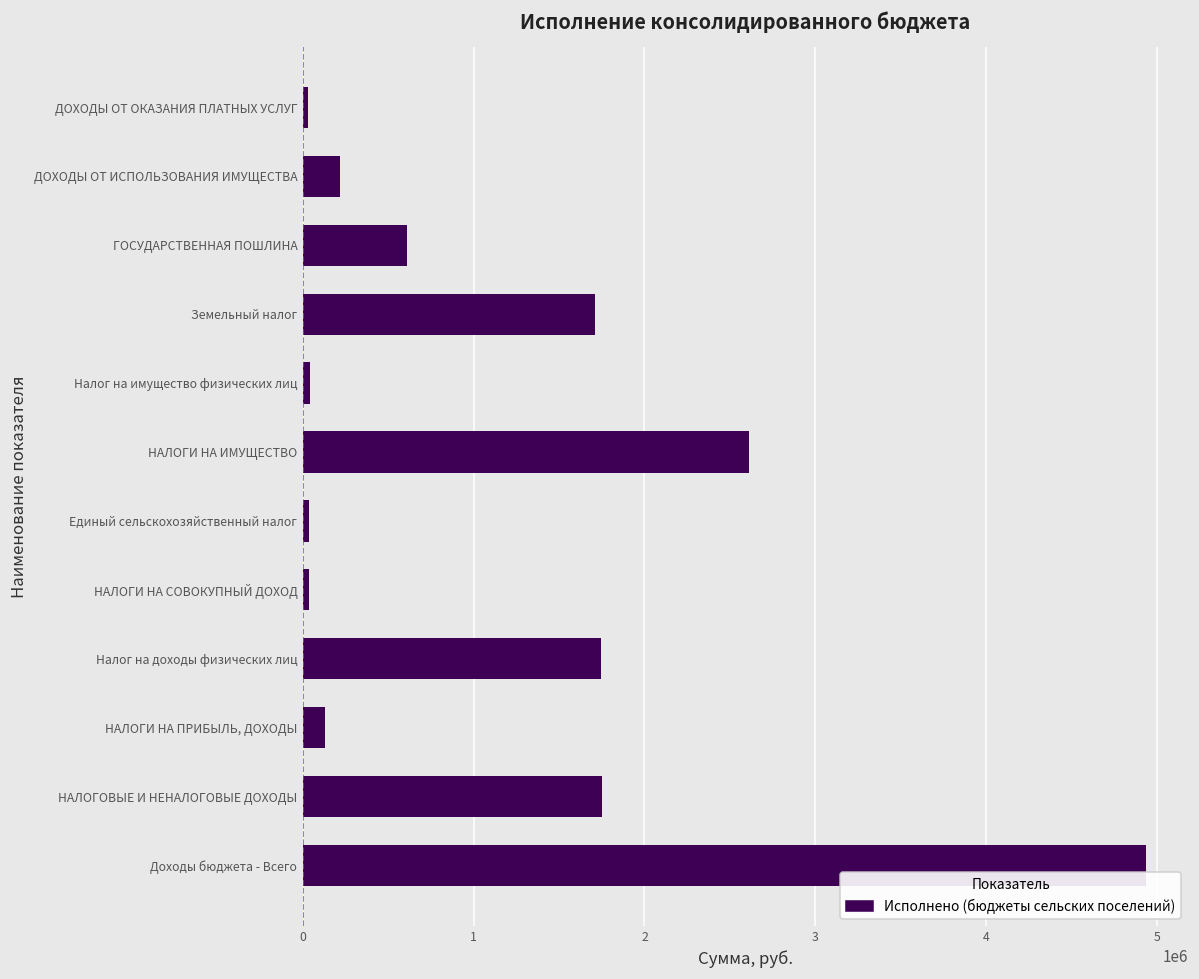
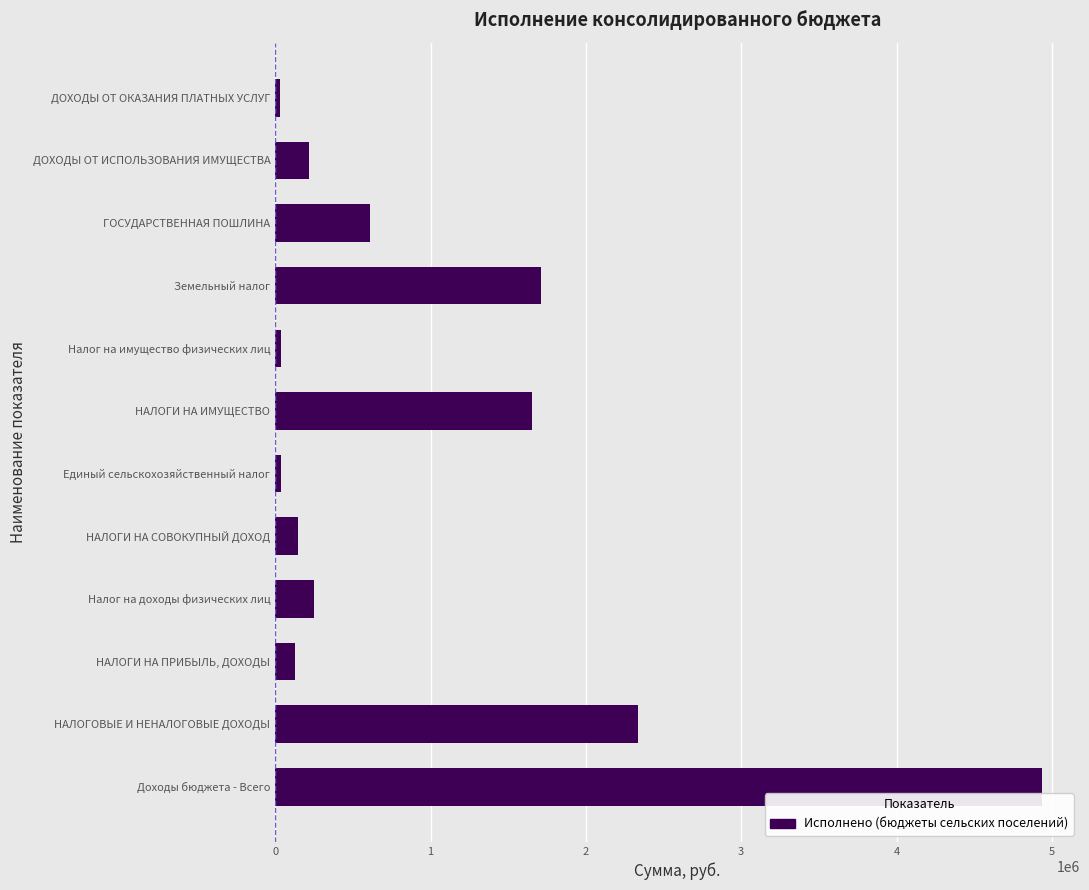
НАЛОГИ НА ИМУЩЕСТВО: 2610000 -> 1650000
НАЛОГИ НА СОВОКУПНЫЙ ДОХОД: 40000 -> 150000
Налог на доходы физических лиц: 1750000 -> 250000
НАЛОГОВЫЕ И НЕНАЛОГОВЫЕ ДОХОДЫ: 1750000 -> 2330000
